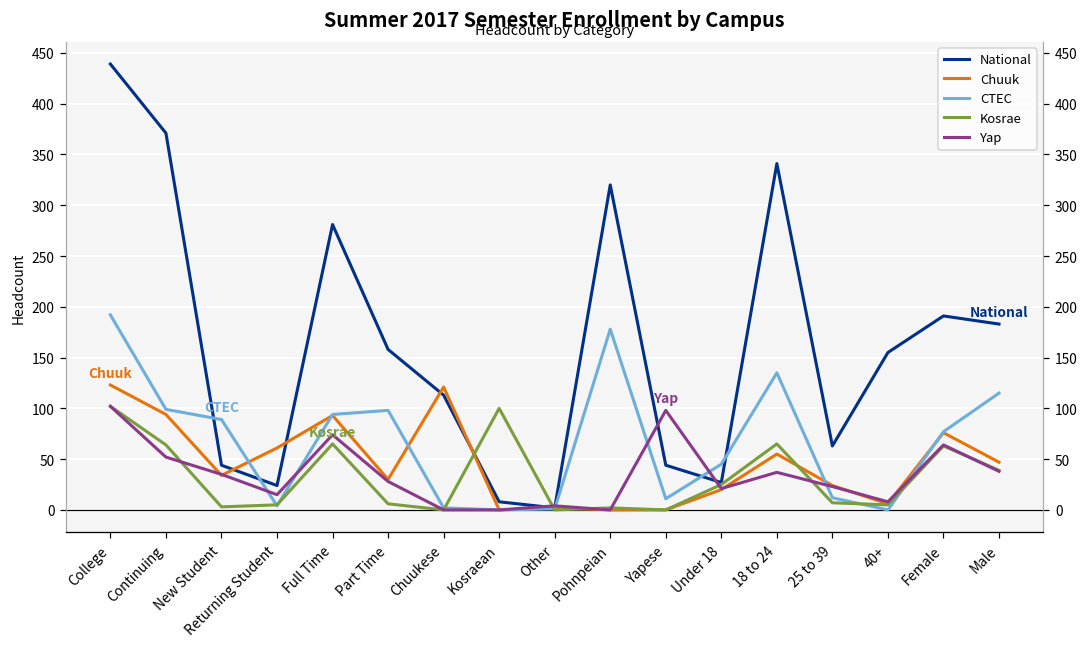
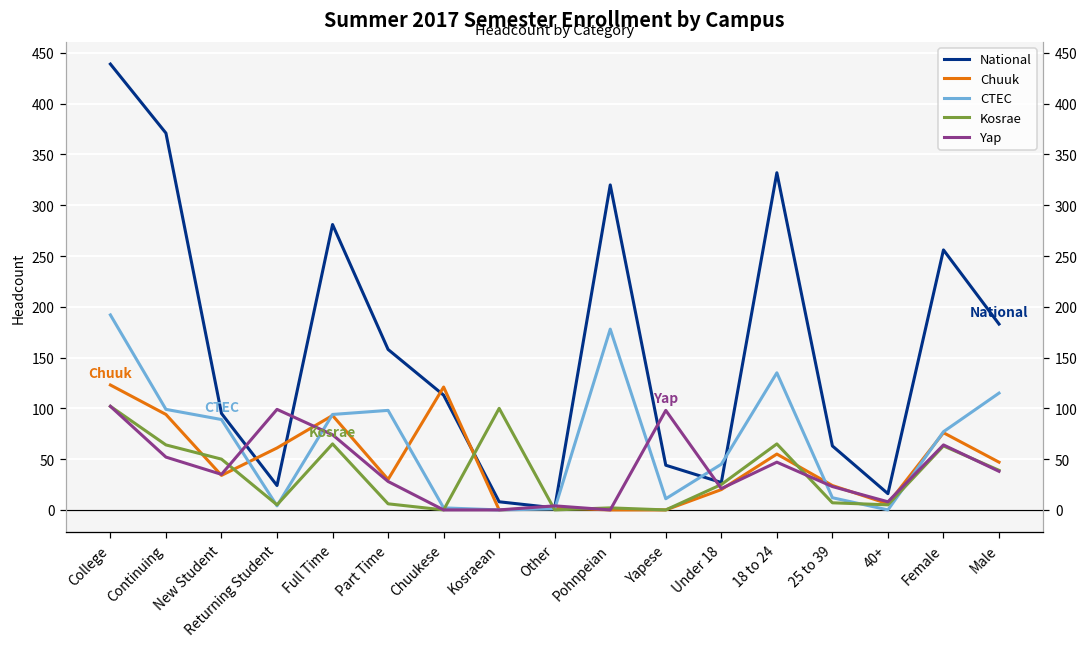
National, New Student: 40 -> 100
Kosrae, New Student: 0 -> 50
Yap, Returning Student: 20 -> 100
National, 18 to 24: 340 -> 330
Yap, 18 to 24: 40 -> 50
National, 40+: 160 -> 20
National, Female: 190 -> 260
